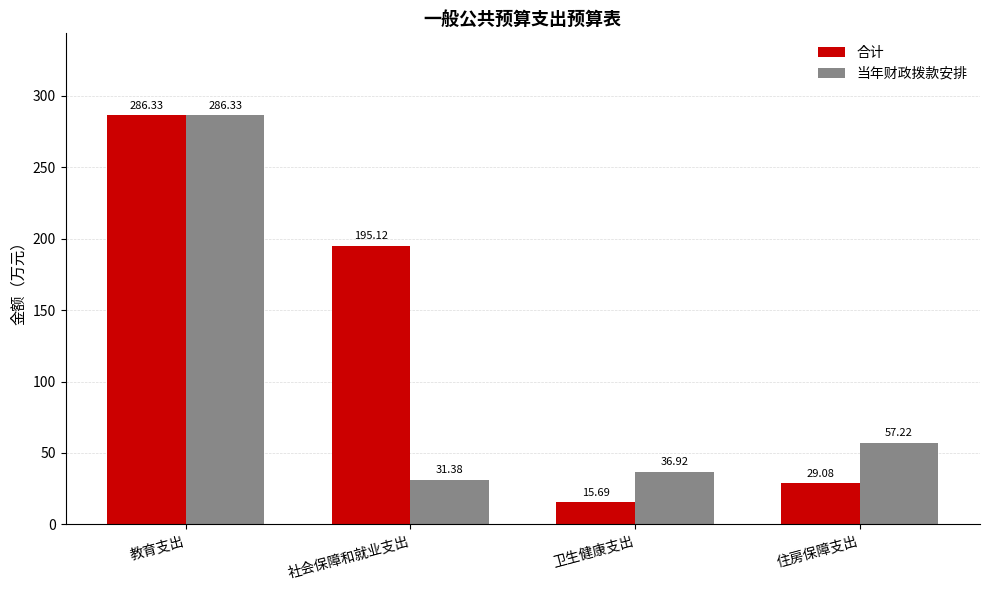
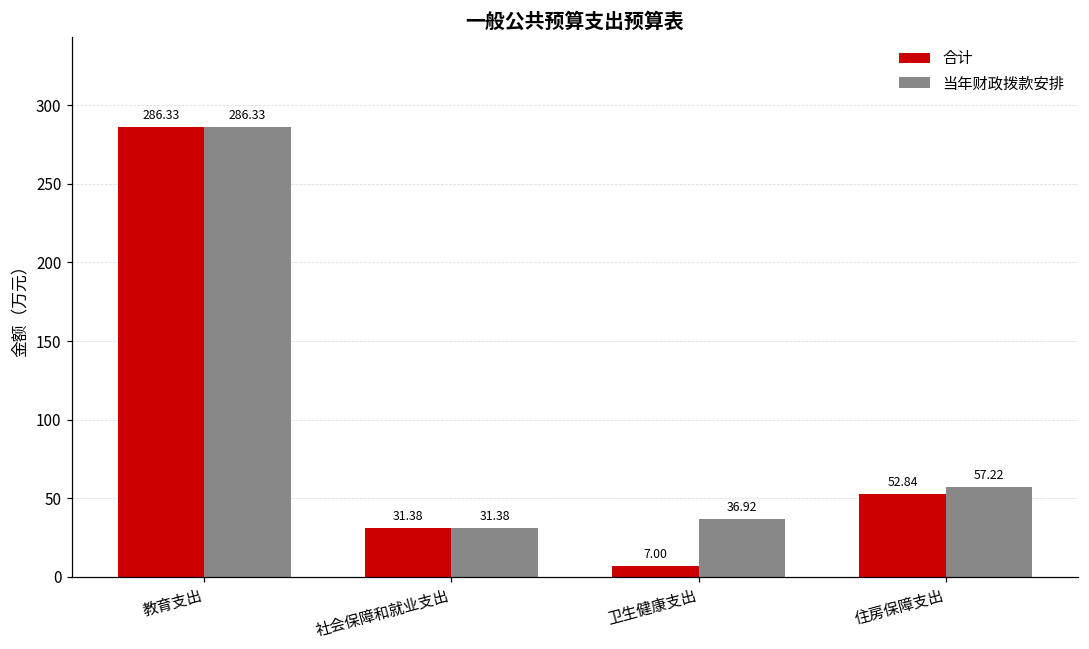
合计, 社会保障和就业支出: 195.12 -> 31.38
合计, 卫生健康支出: 15.69 -> 7.00
合计, 住房保障支出: 29.08 -> 52.84
